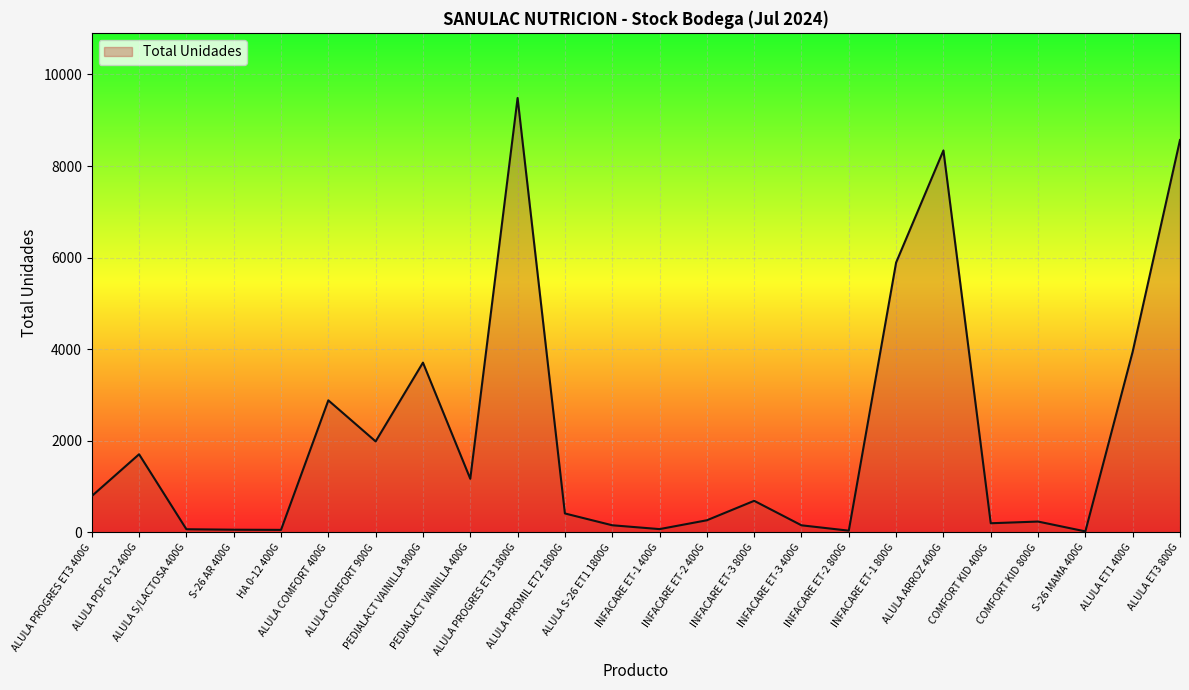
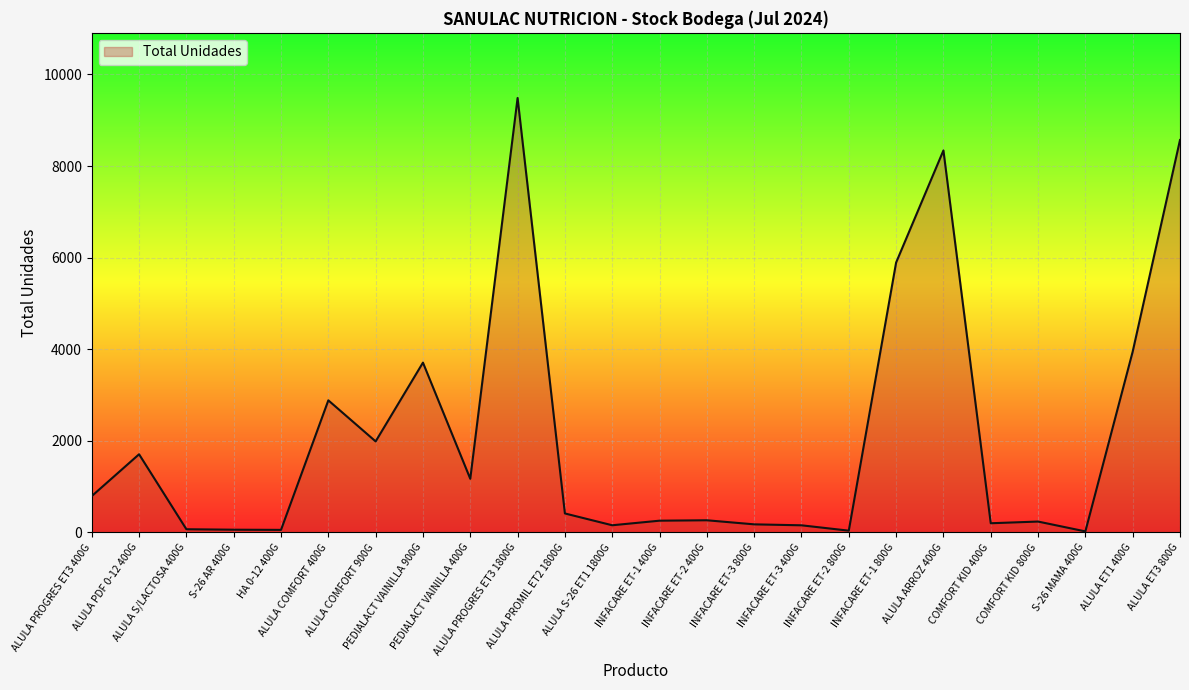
INFACARE ET-1 400G: 100 -> 300
INFACARE ET-3 800G: 700 -> 200
